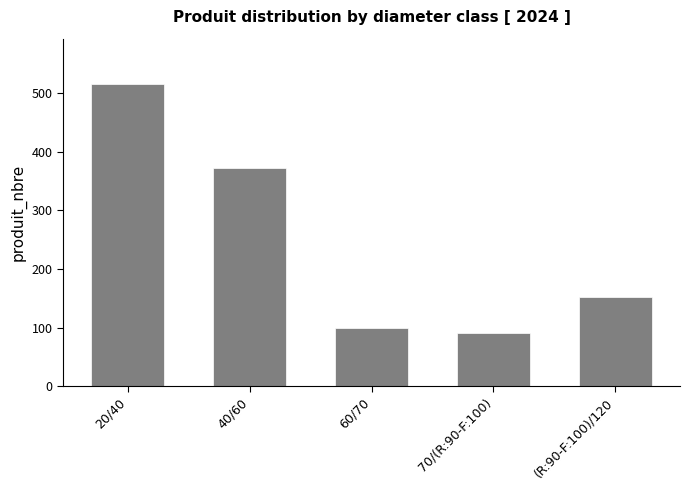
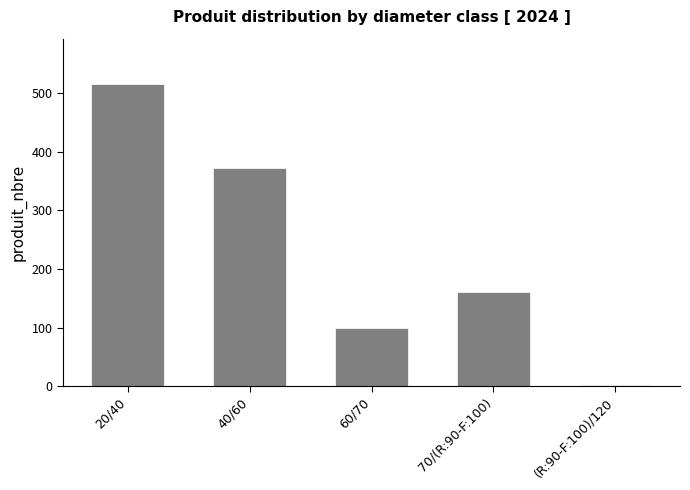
70/(R:90-F:100): 90 -> 160
(R:90-F:100)/120: 150 -> 0
